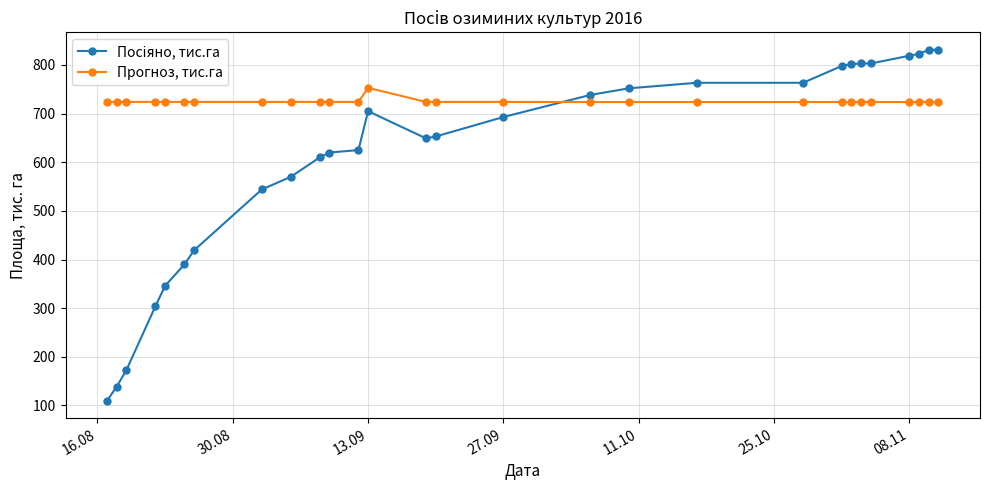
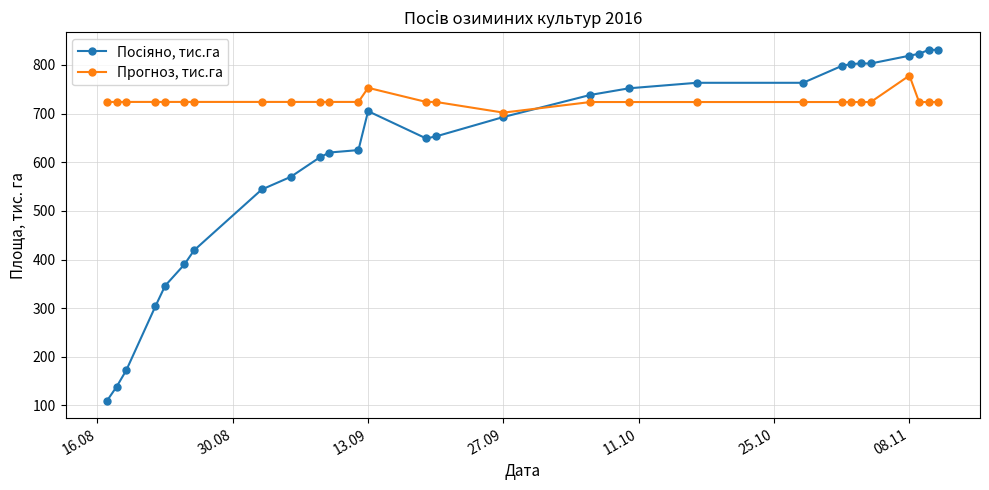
Прогноз, тис.га, 27.09: 720 -> 700
Прогноз, тис.га, 08.11: 720 -> 780
